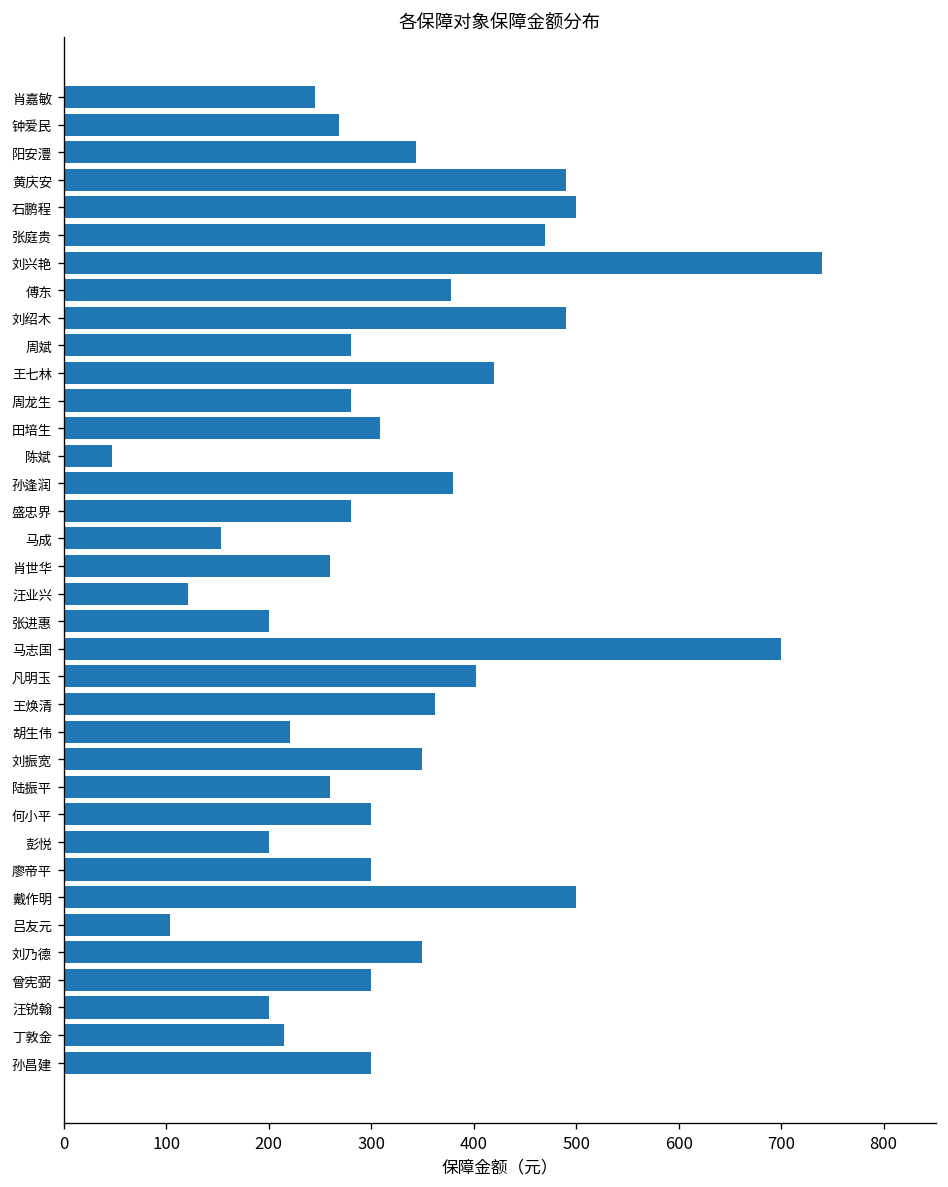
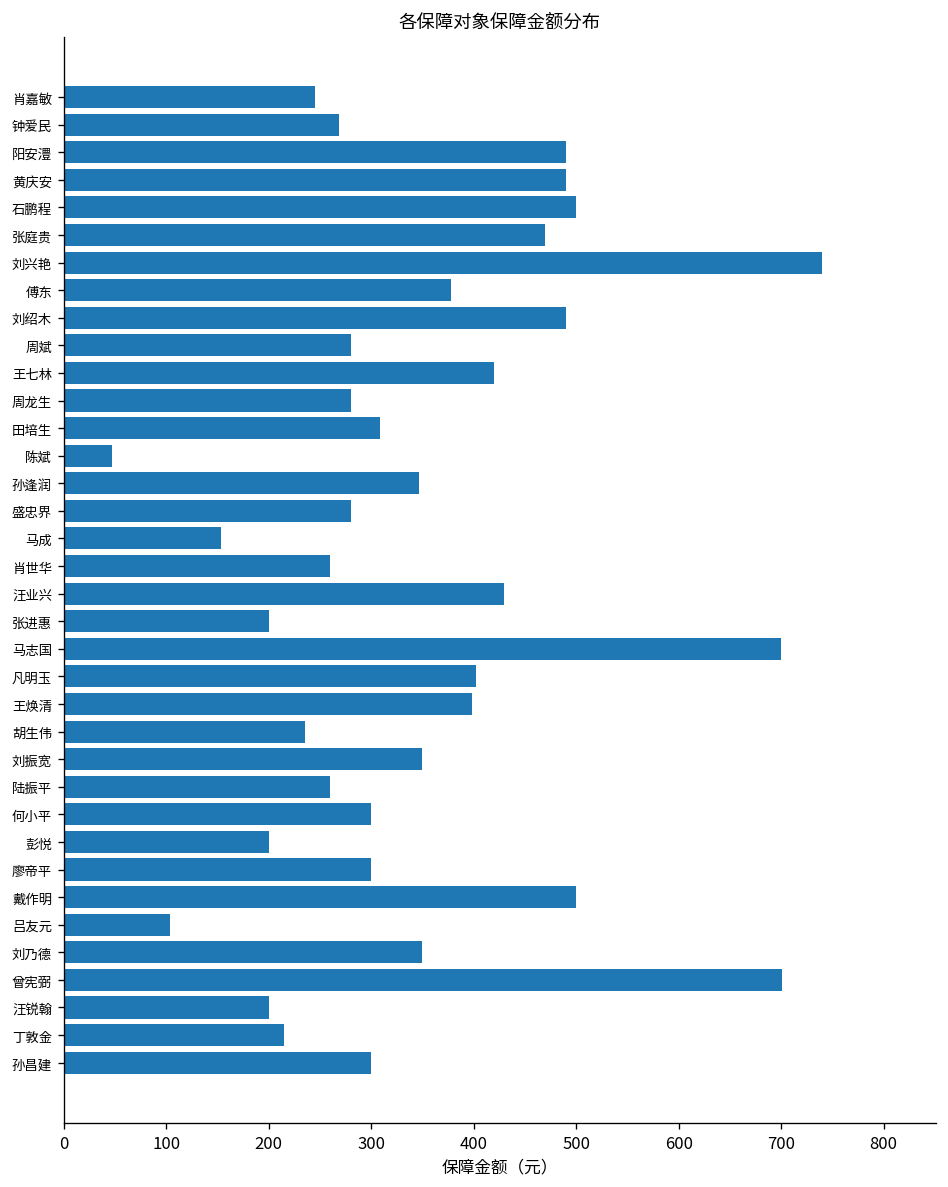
阳安澧: 340 -> 490
孙逢润: 380 -> 350
汪业兴: 120 -> 430
王焕清: 360 -> 400
胡生伟: 220 -> 240
曾宪弼: 300 -> 700
